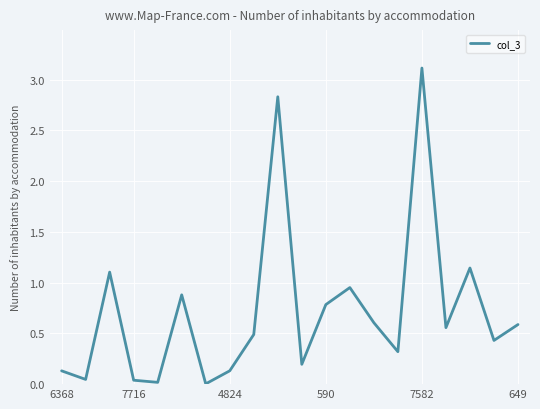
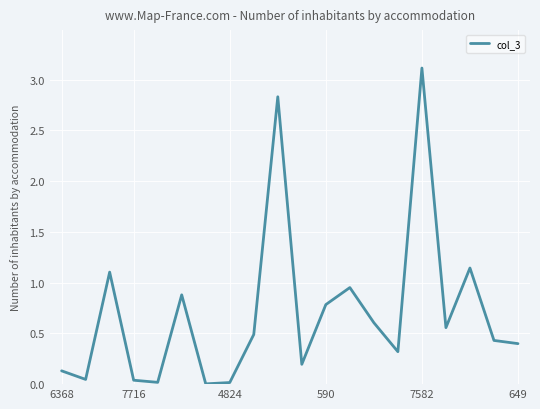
4824: 0.13 -> 0.02
649: 0.59 -> 0.40
